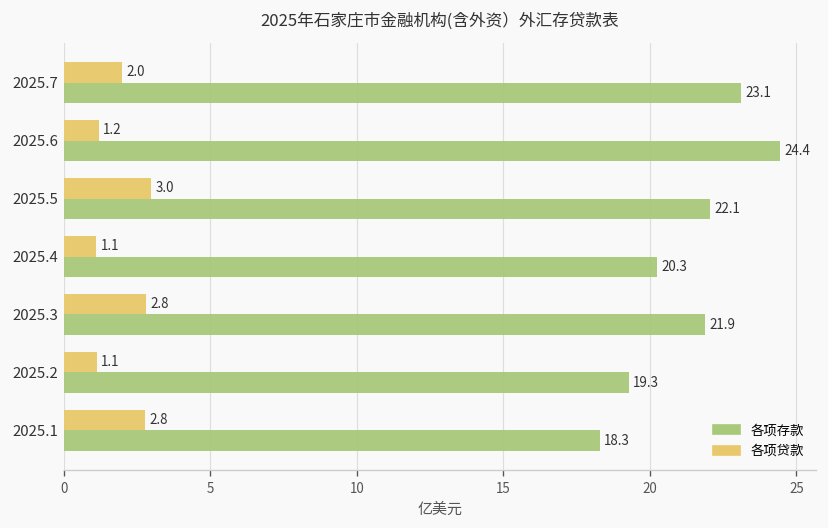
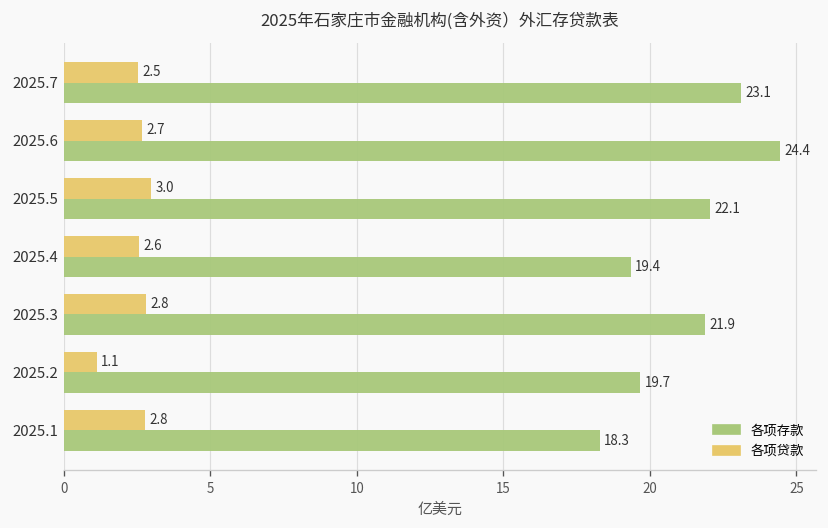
各项贷款, 2025.7: 2.0 -> 2.5
各项贷款, 2025.6: 1.2 -> 2.7
各项贷款, 2025.4: 1.1 -> 2.6
各项存款, 2025.4: 20.3 -> 19.4
各项存款, 2025.2: 19.3 -> 19.7
